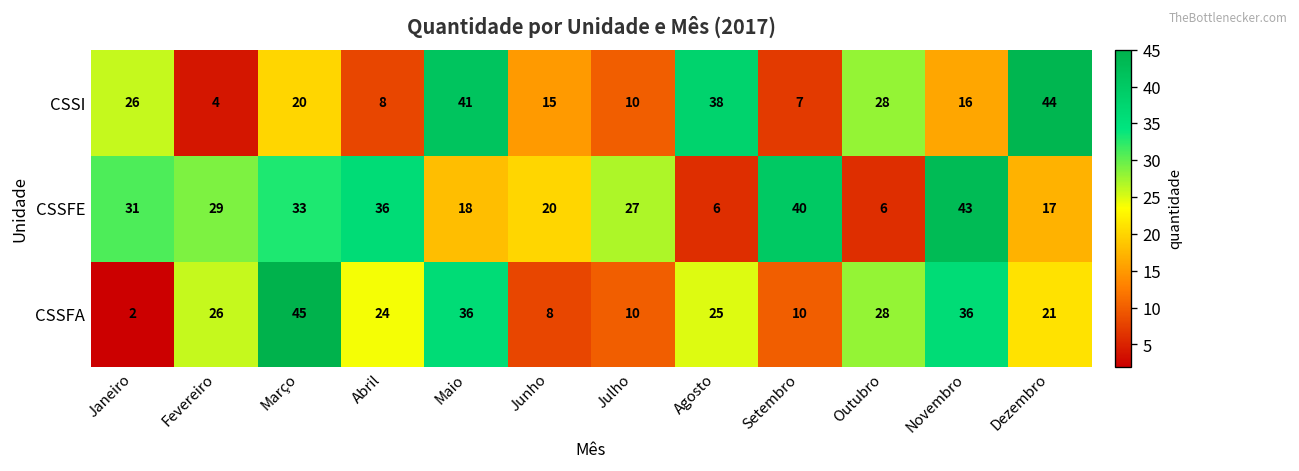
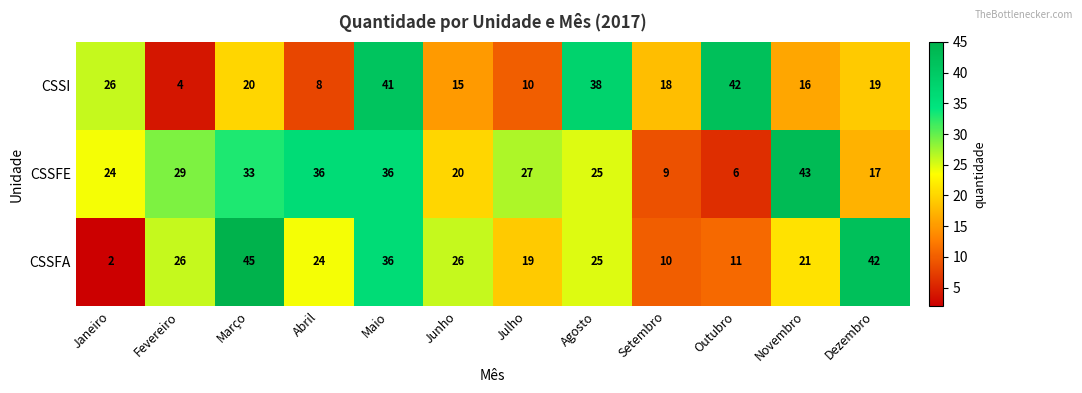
CSSI, Setembro: 7 -> 18
CSSI, Outubro: 28 -> 42
CSSI, Dezembro: 44 -> 19
CSSFE, Janeiro: 31 -> 24
CSSFE, Maio: 18 -> 36
CSSFE, Agosto: 6 -> 25
CSSFE, Setembro: 40 -> 9
CSSFA, Junho: 8 -> 26
CSSFA, Julho: 10 -> 19
CSSFA, Outubro: 28 -> 11
CSSFA, Novembro: 36 -> 21
CSSFA, Dezembro: 21 -> 42
